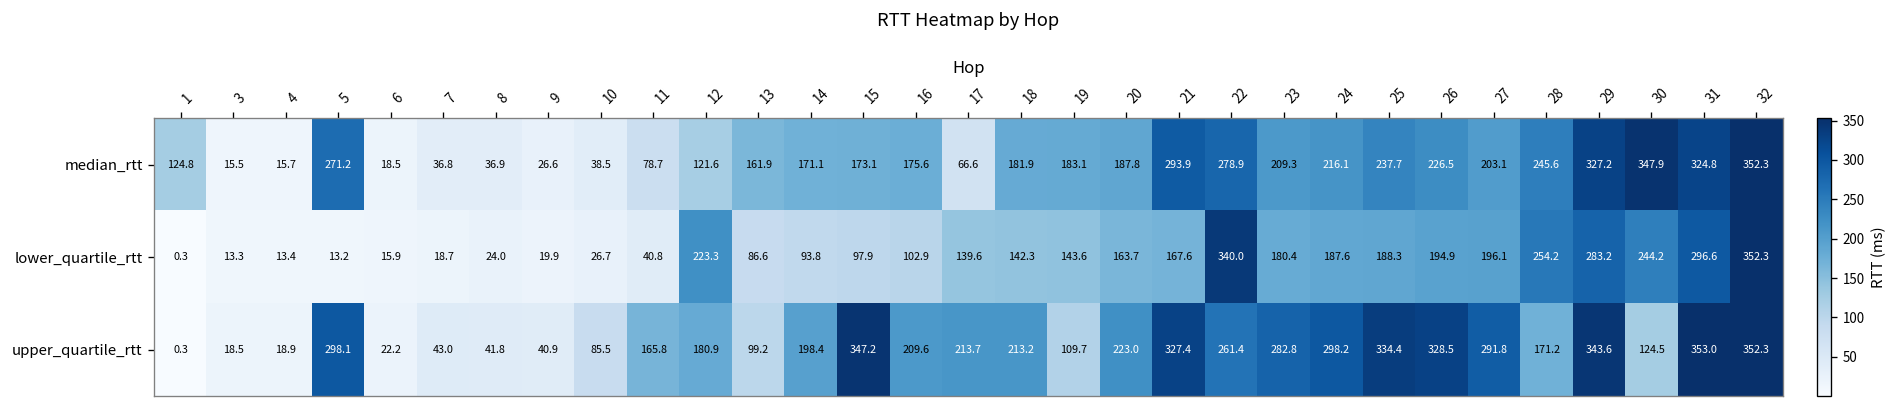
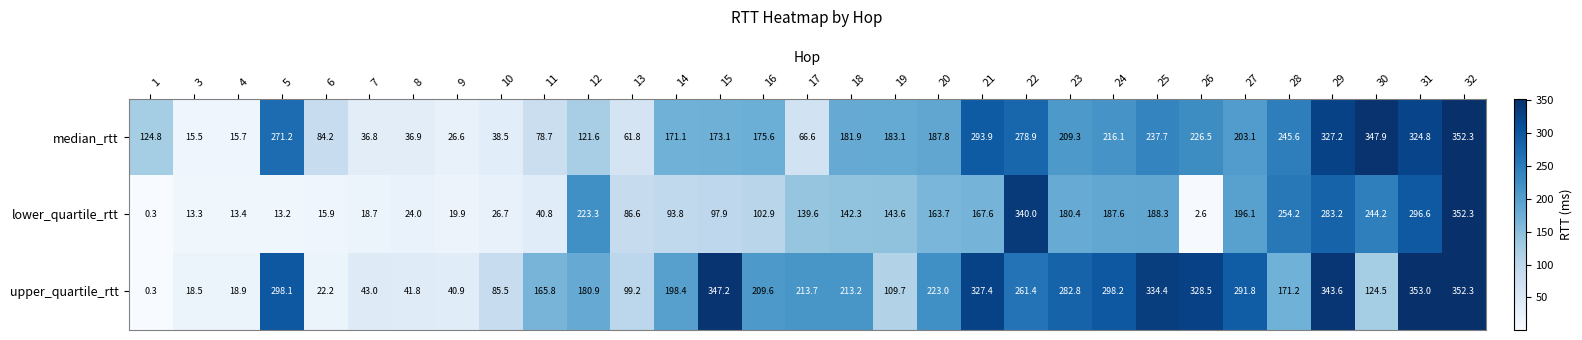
median_rtt, 6: 18.5 -> 84.2
median_rtt, 13: 161.9 -> 61.8
lower_quartile_rtt, 26: 194.9 -> 2.6
